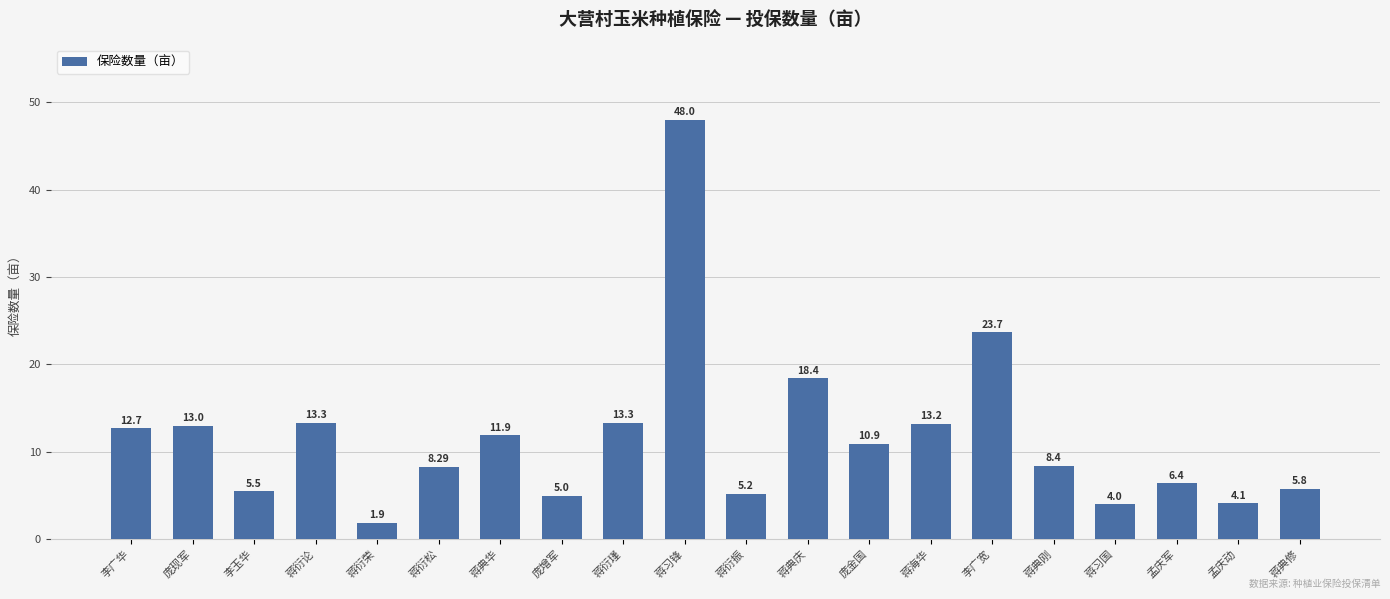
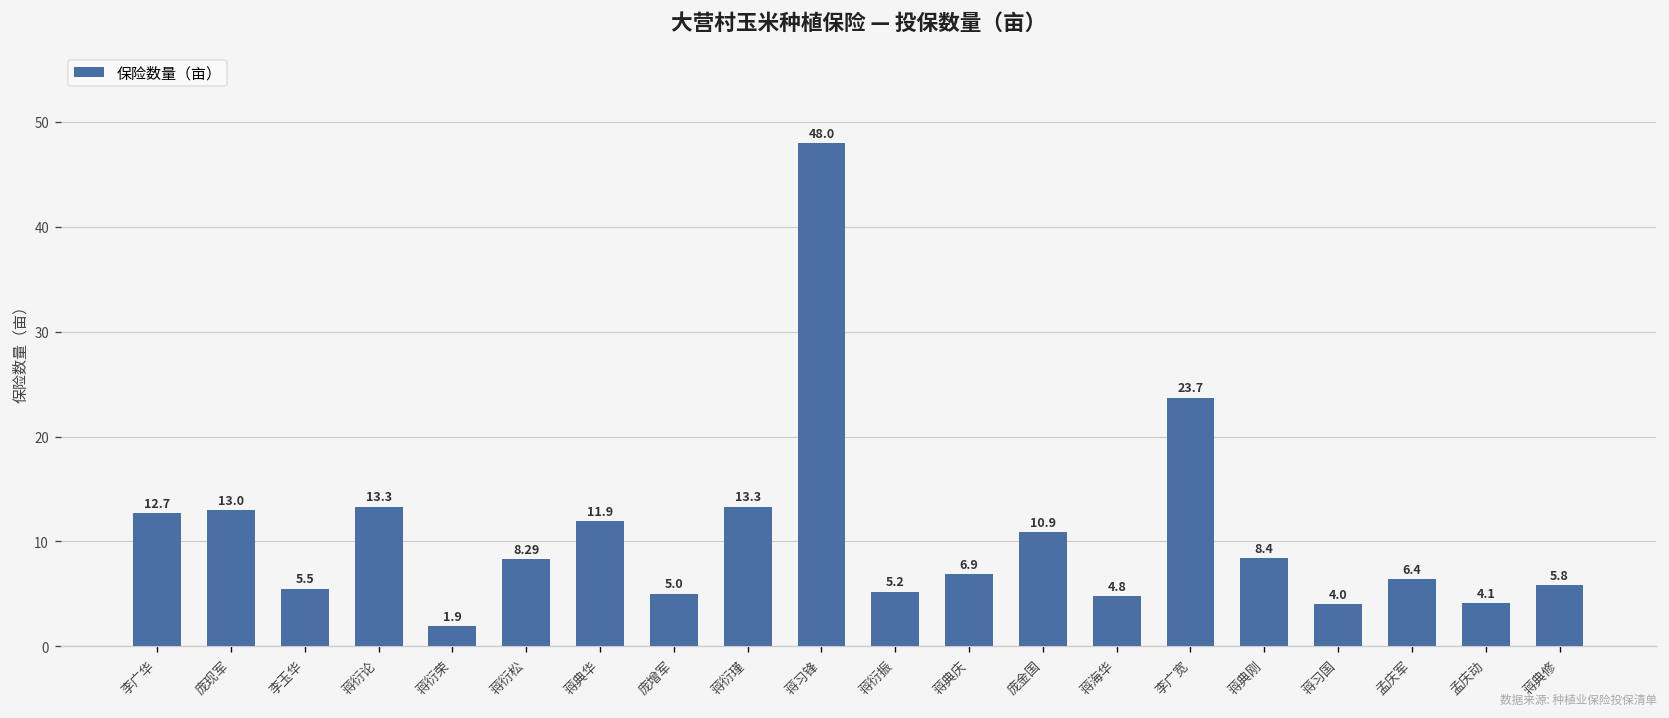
蒋典庆: 18.4 -> 6.9
蒋海华: 13.2 -> 4.8
